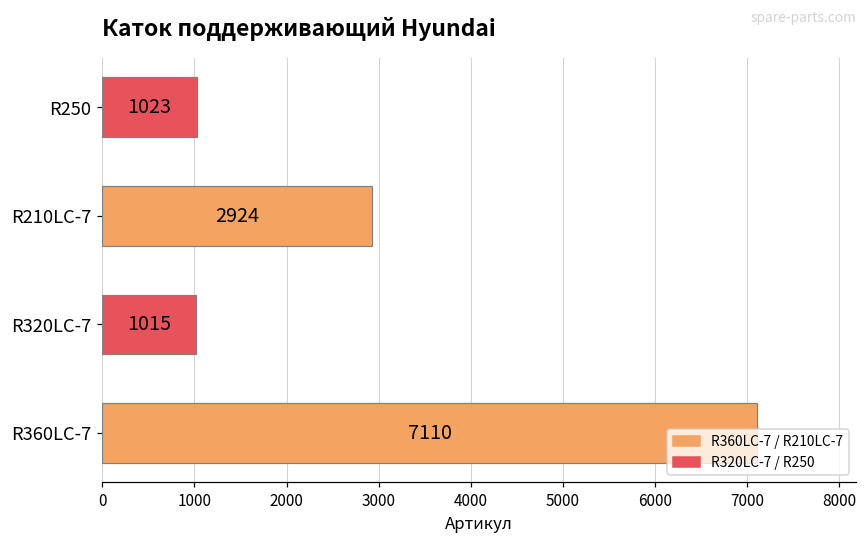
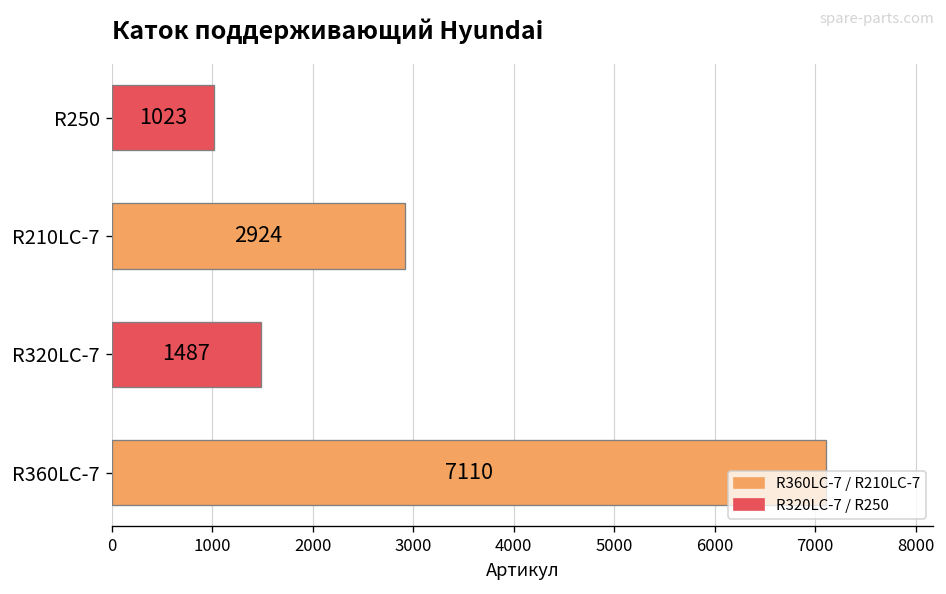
R320LC-7: 1015 -> 1487
